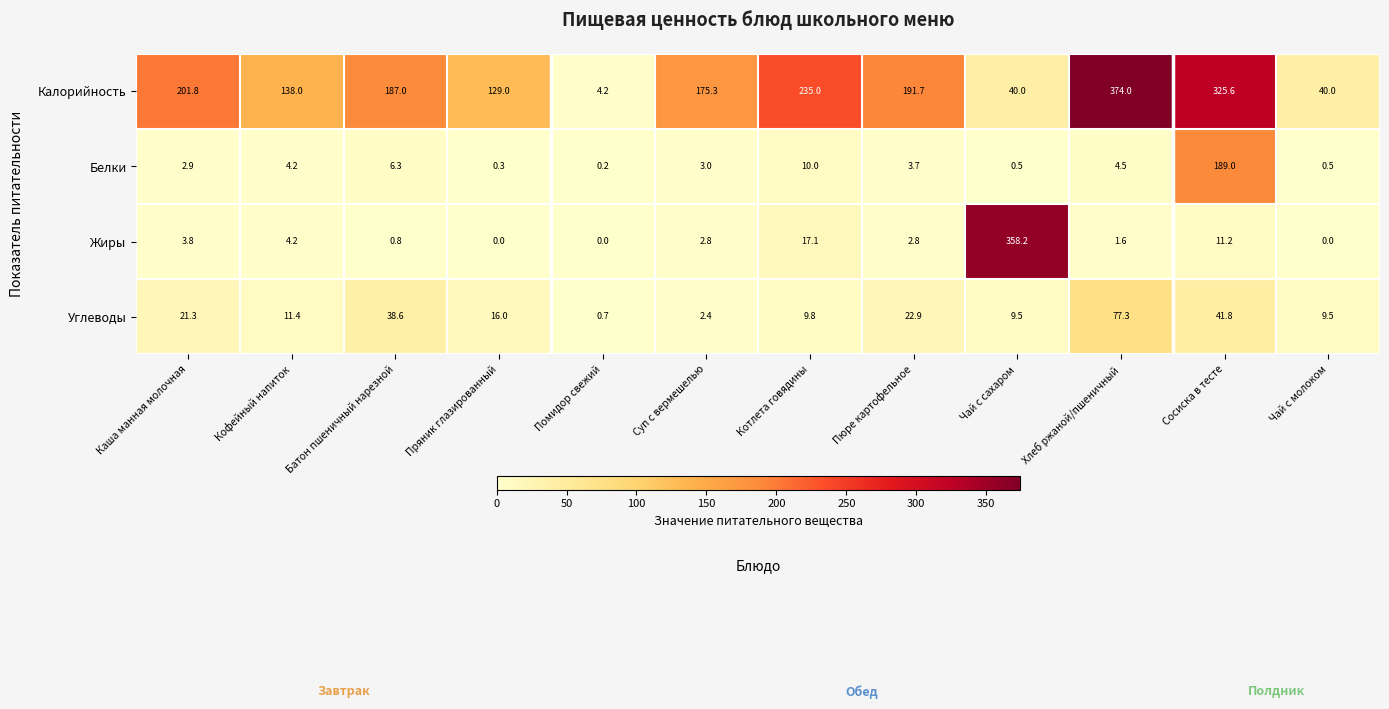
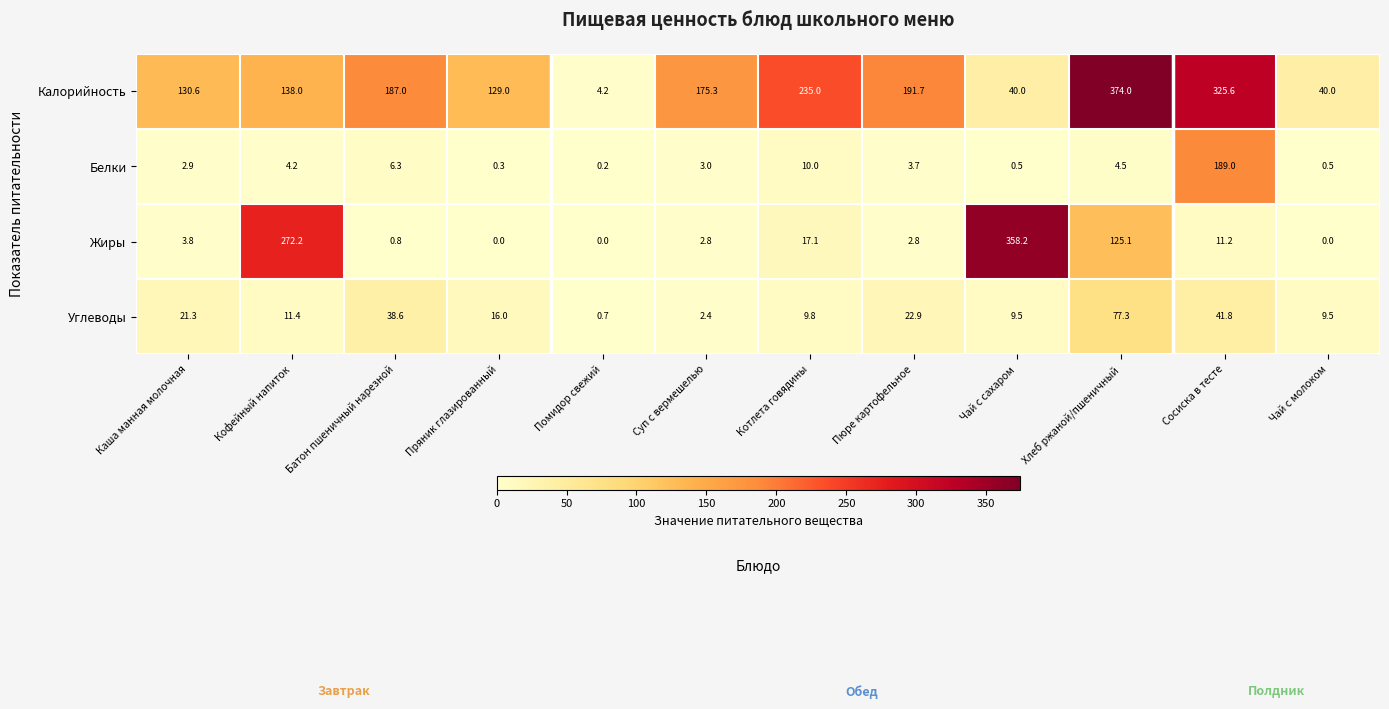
Калорийность, Каша манная молочная: 201.8 -> 130.6
Жиры, Кофейный напиток: 4.2 -> 272.2
Жиры, Хлеб ржаной/пшеничный: 1.6 -> 125.1
